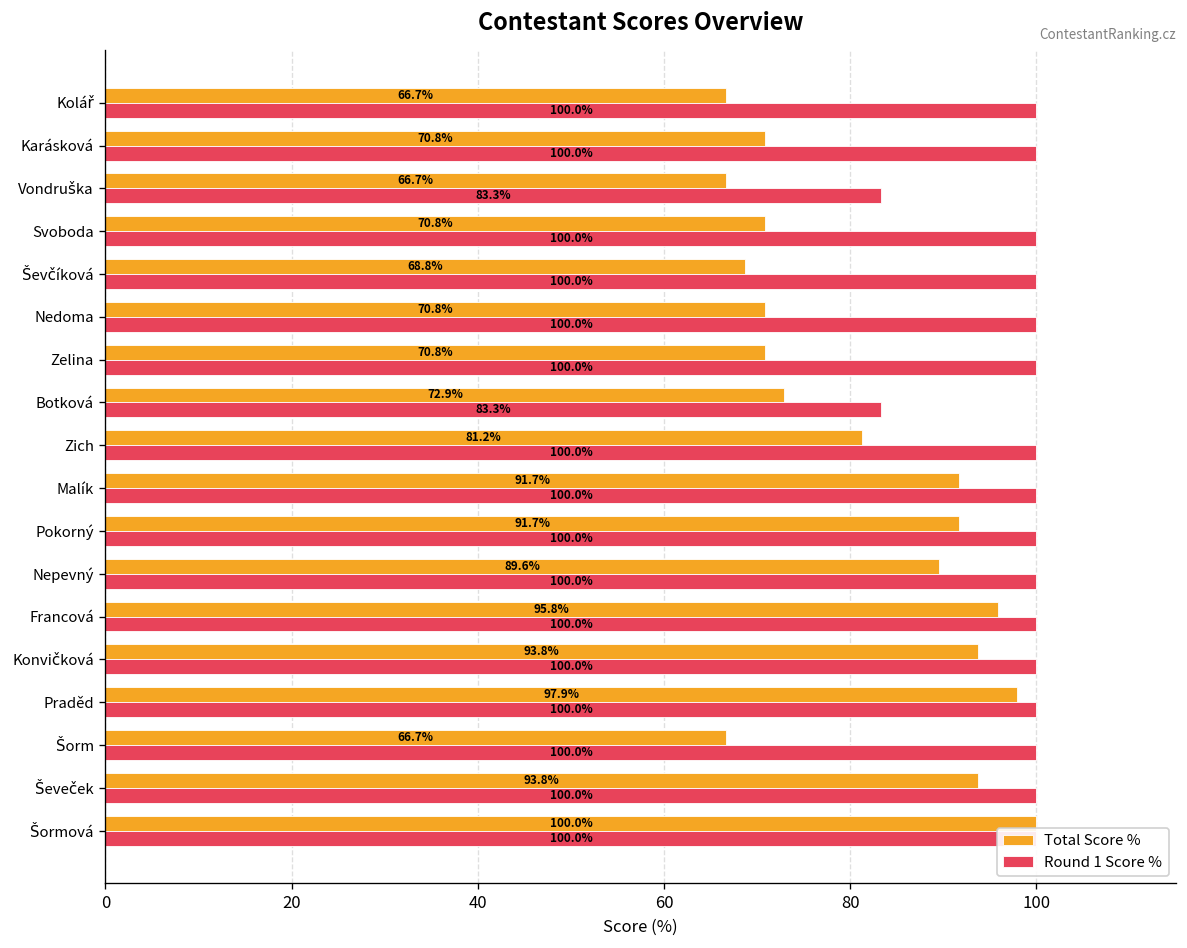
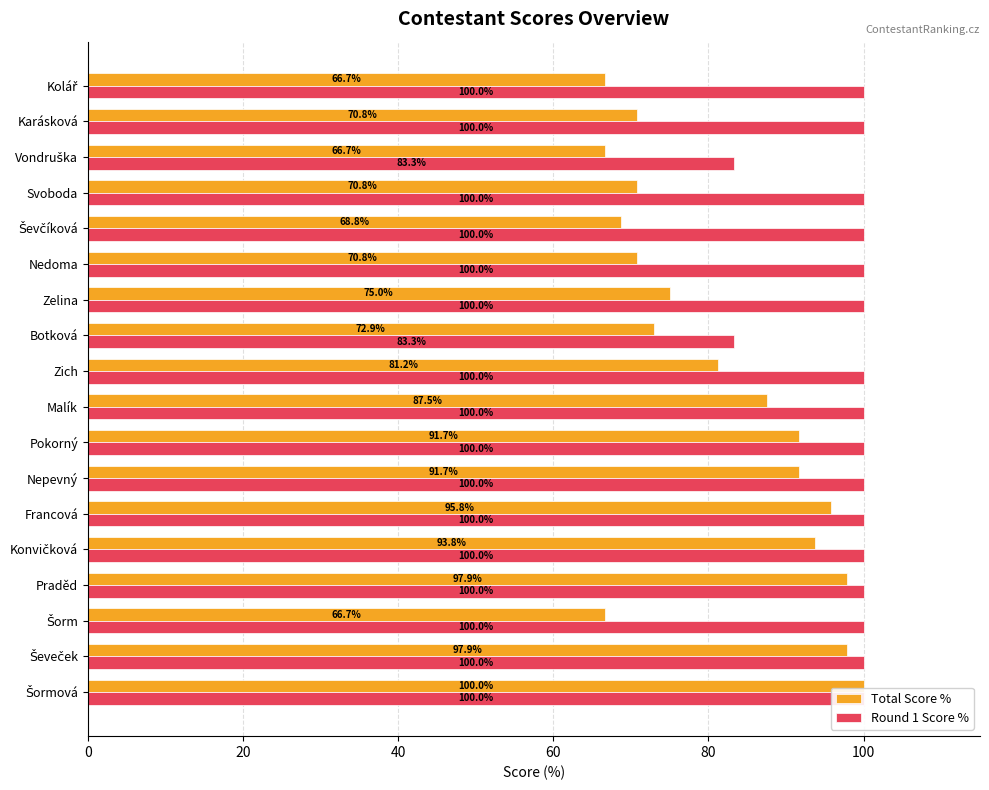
Total Score %, Zelina: 70.8% -> 75.0%
Total Score %, Malík: 91.7% -> 87.5%
Total Score %, Nepevný: 89.6% -> 91.7%
Total Score %, Ševeček: 93.8% -> 97.9%
